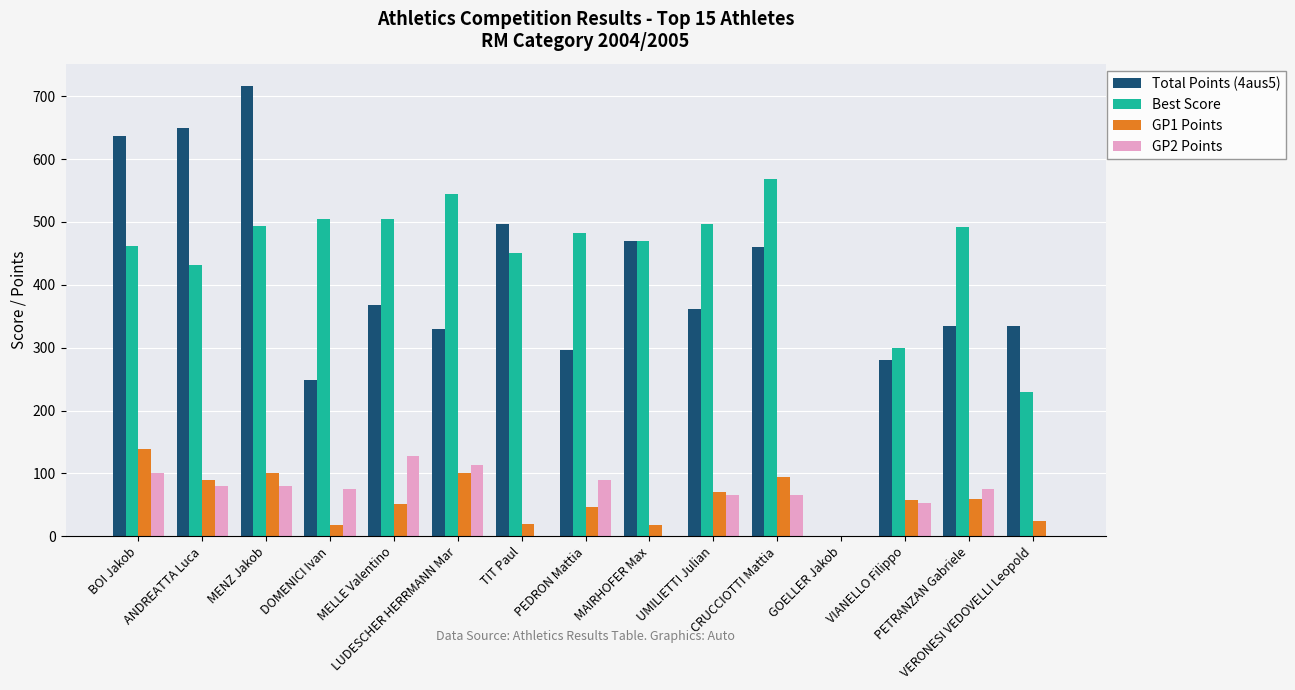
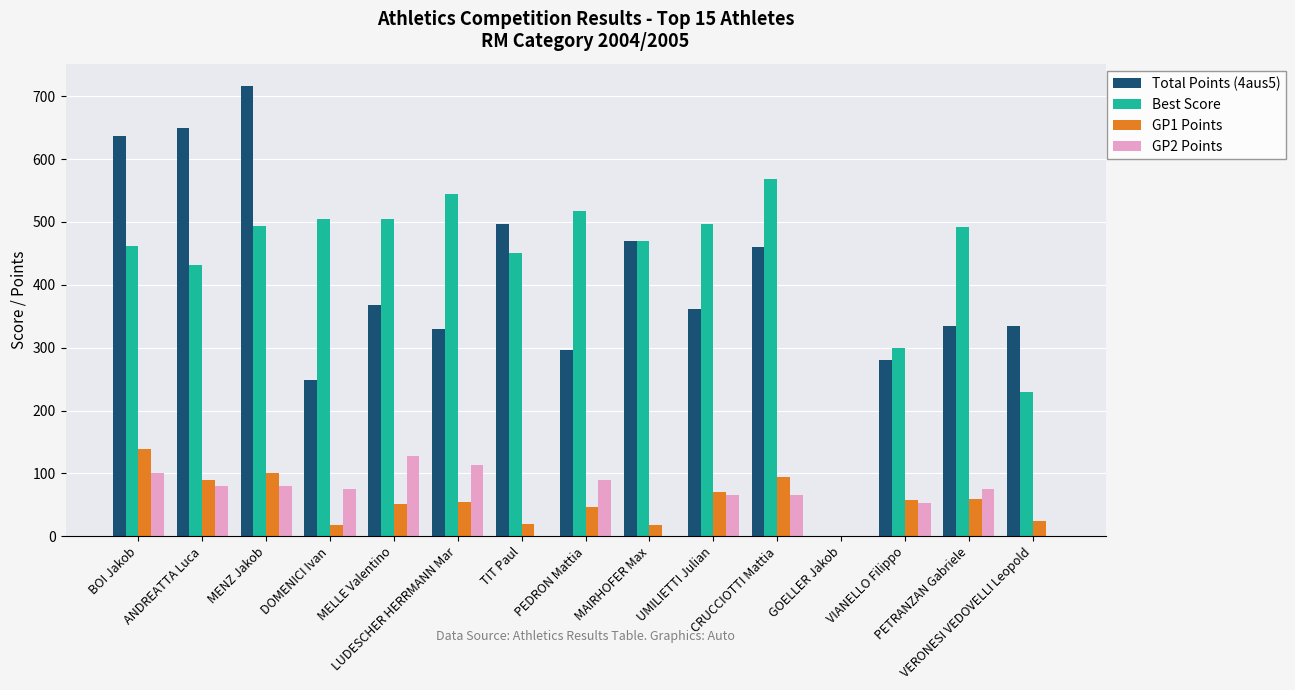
GP1 Points, LUDESCHER HERRMANN Mar: 100 -> 60
Best Score, PEDRON Mattia: 480 -> 520
